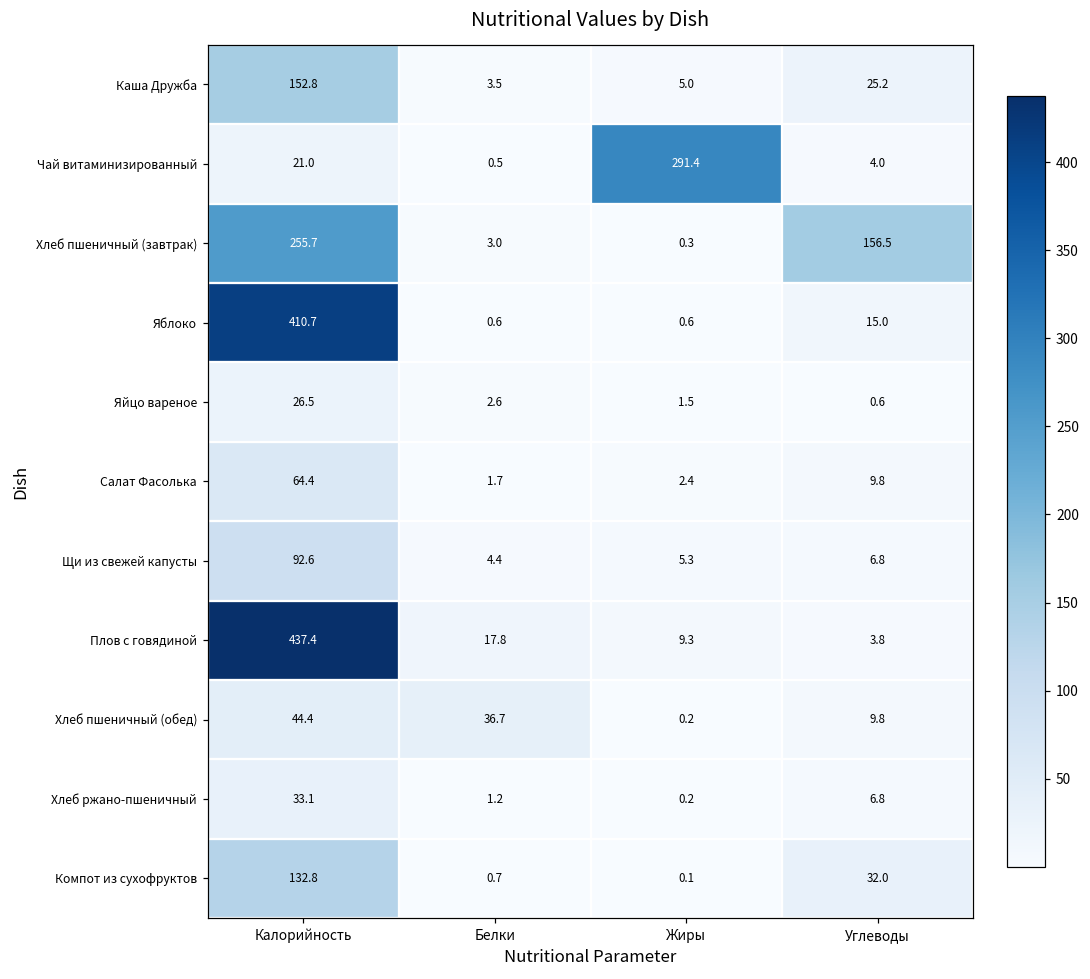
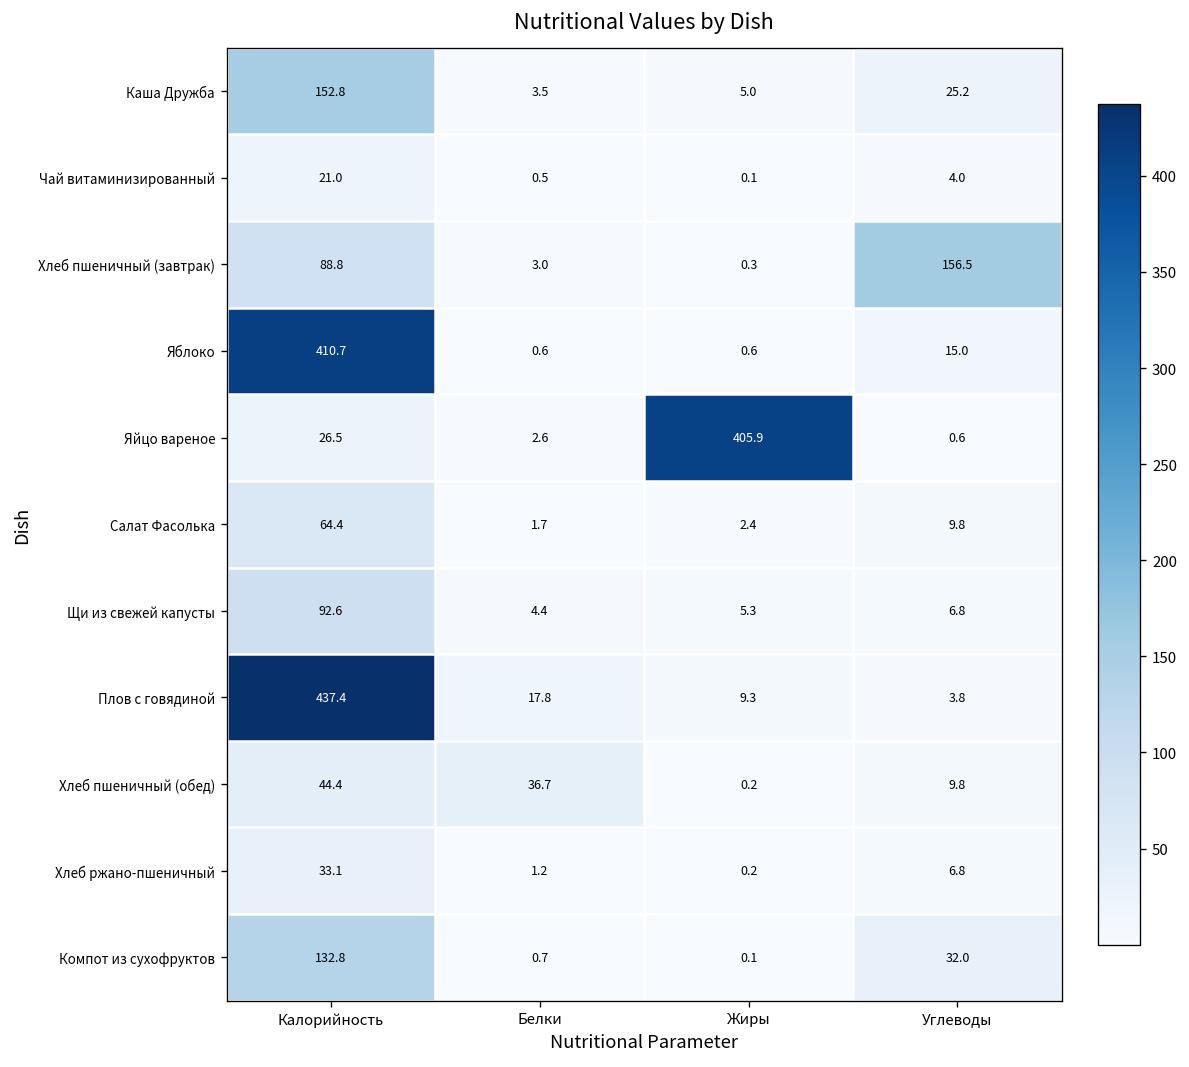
Чай витаминизированный, Жиры: 291.4 -> 0.1
Хлеб пшеничный (завтрак), Калорийность: 255.7 -> 88.8
Яйцо вареное, Жиры: 1.5 -> 405.9
